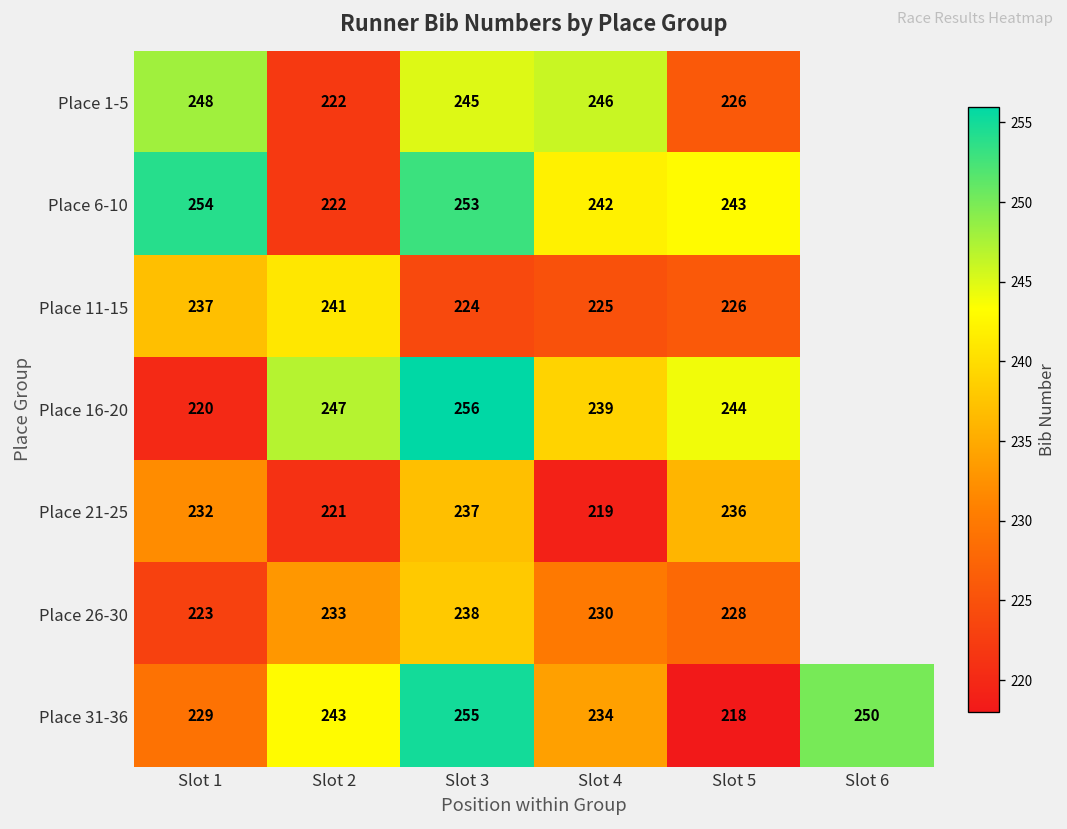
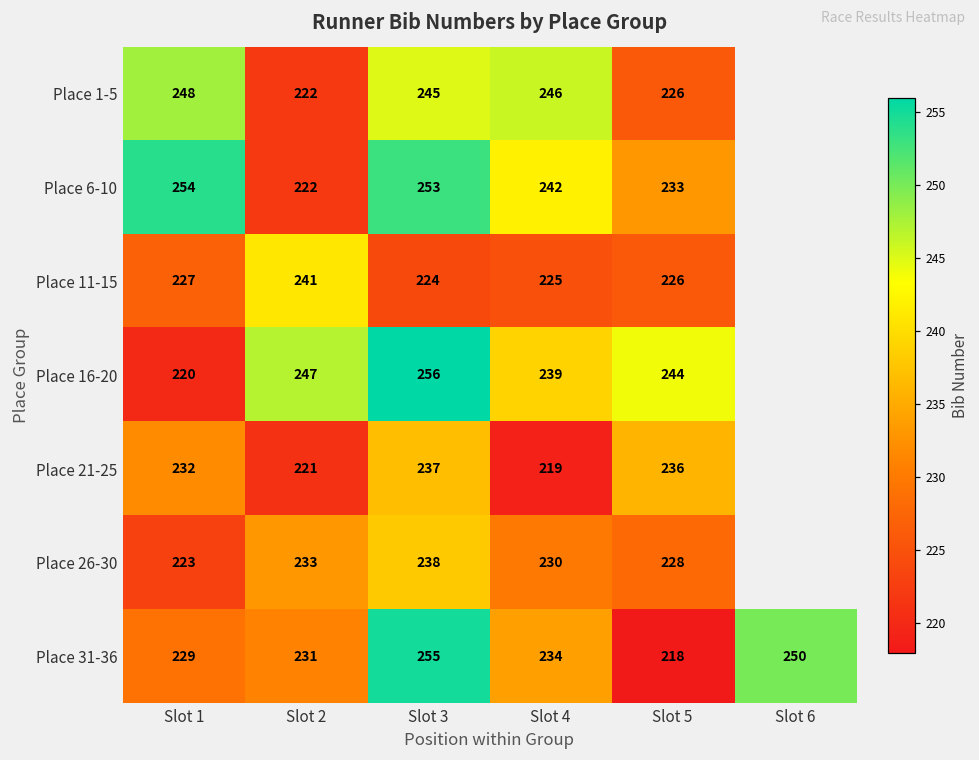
Place 6-10, Slot 5: 243 -> 233
Place 11-15, Slot 1: 237 -> 227
Place 31-36, Slot 2: 243 -> 231
